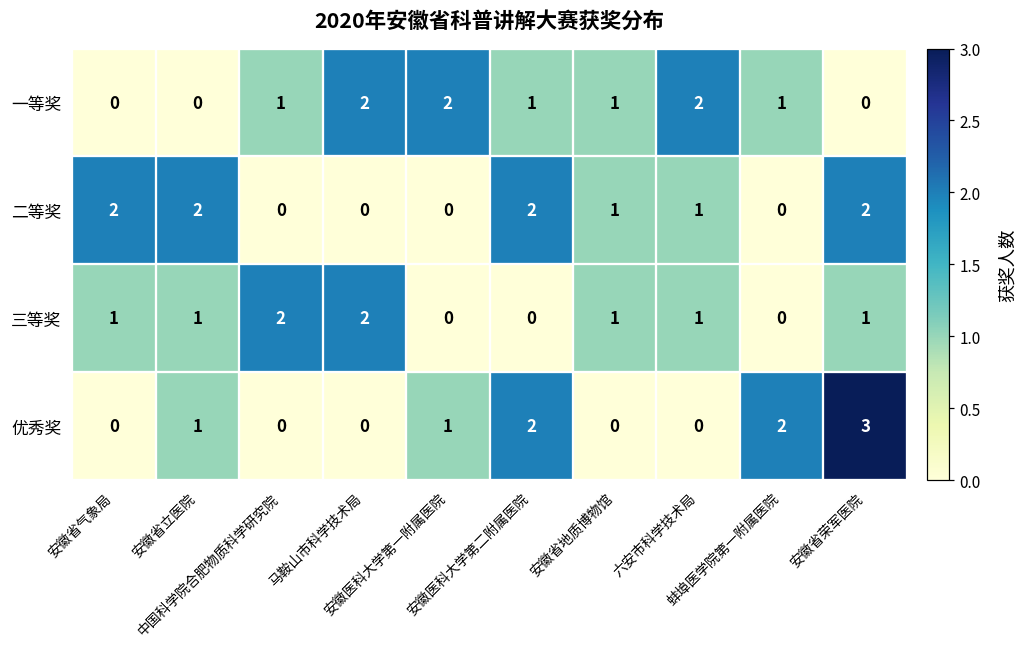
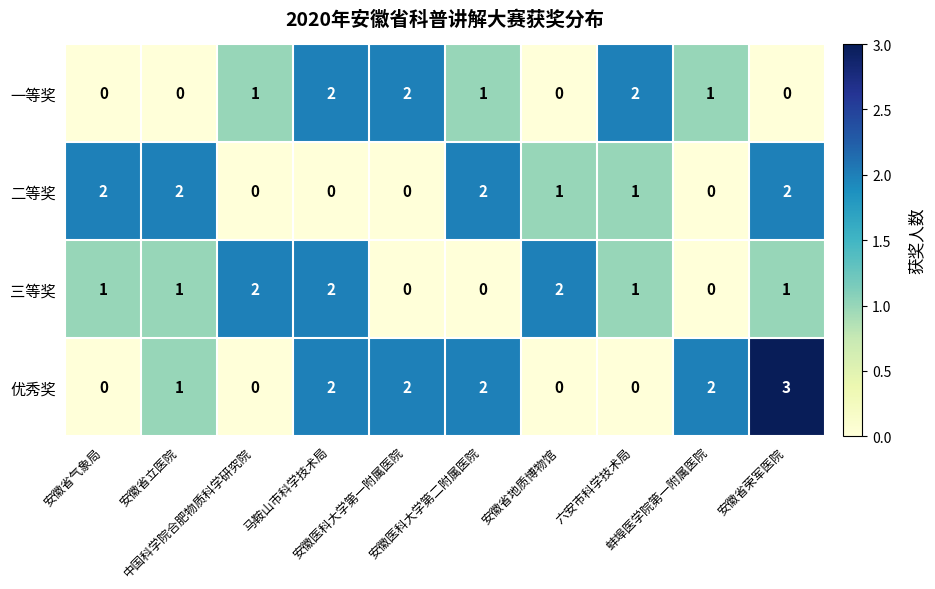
一等奖, 安徽省地质博物馆: 1 -> 0
三等奖, 安徽省地质博物馆: 1 -> 2
优秀奖, 马鞍山市科学技术局: 0 -> 2
优秀奖, 安徽医科大学第一附属医院: 1 -> 2
